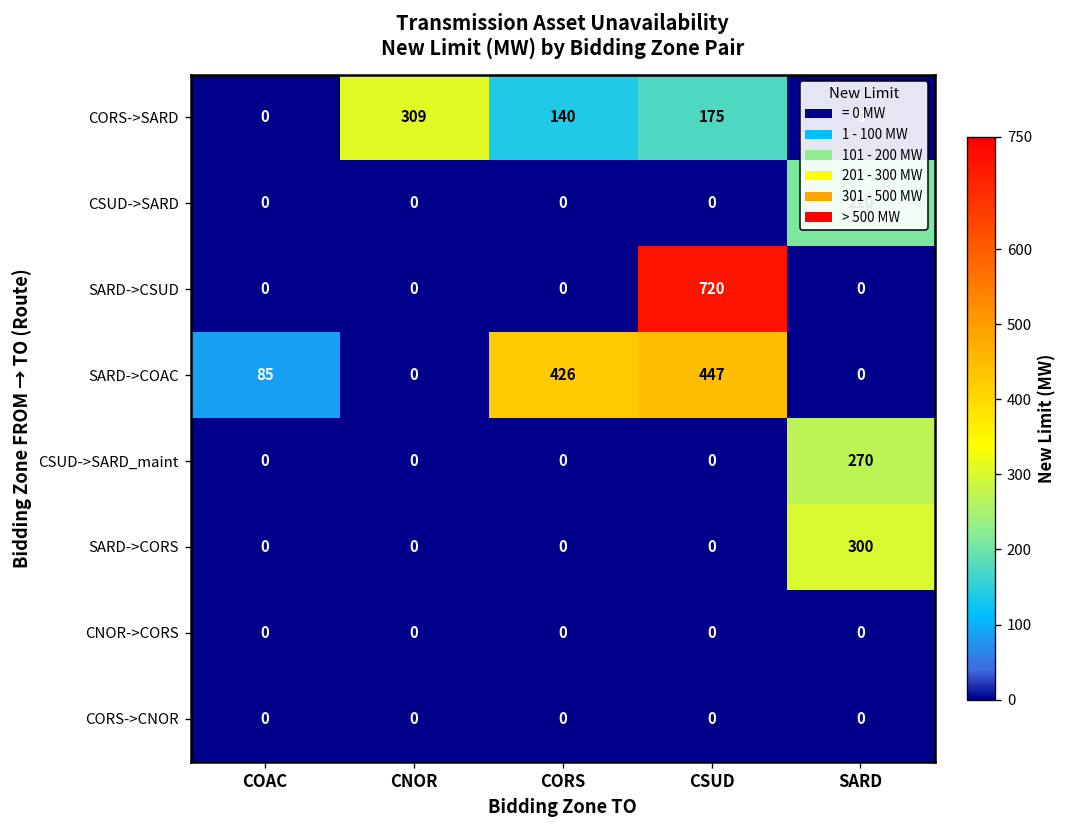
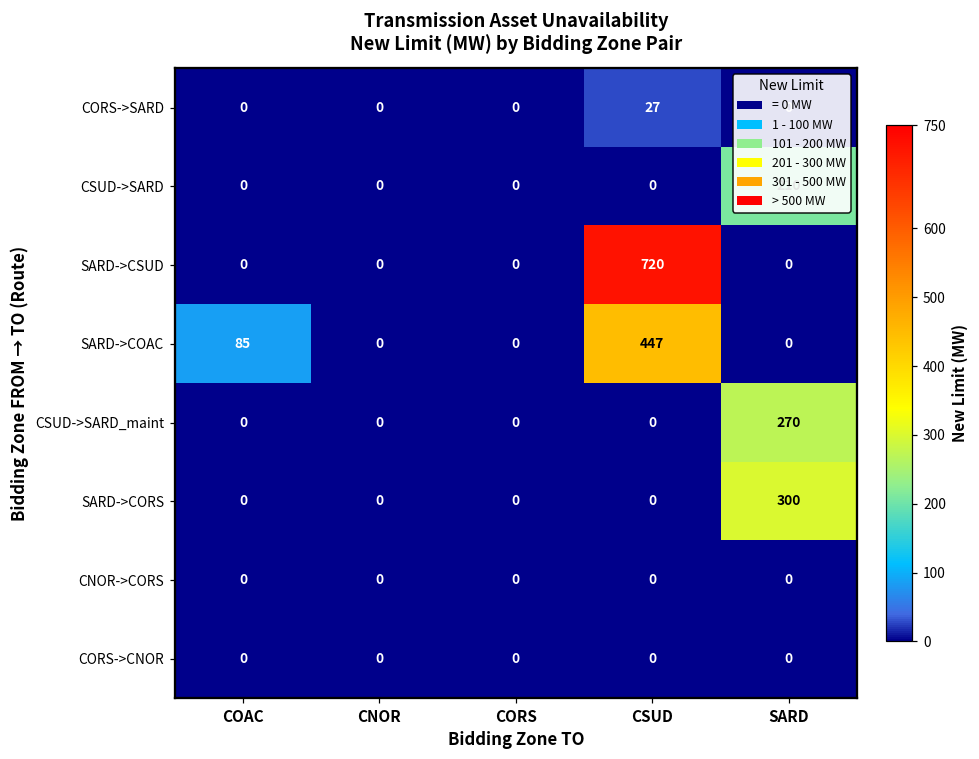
CORS->SARD, CNOR: 309 -> 0
CORS->SARD, CORS: 140 -> 0
CORS->SARD, CSUD: 175 -> 27
SARD->COAC, CORS: 426 -> 0
